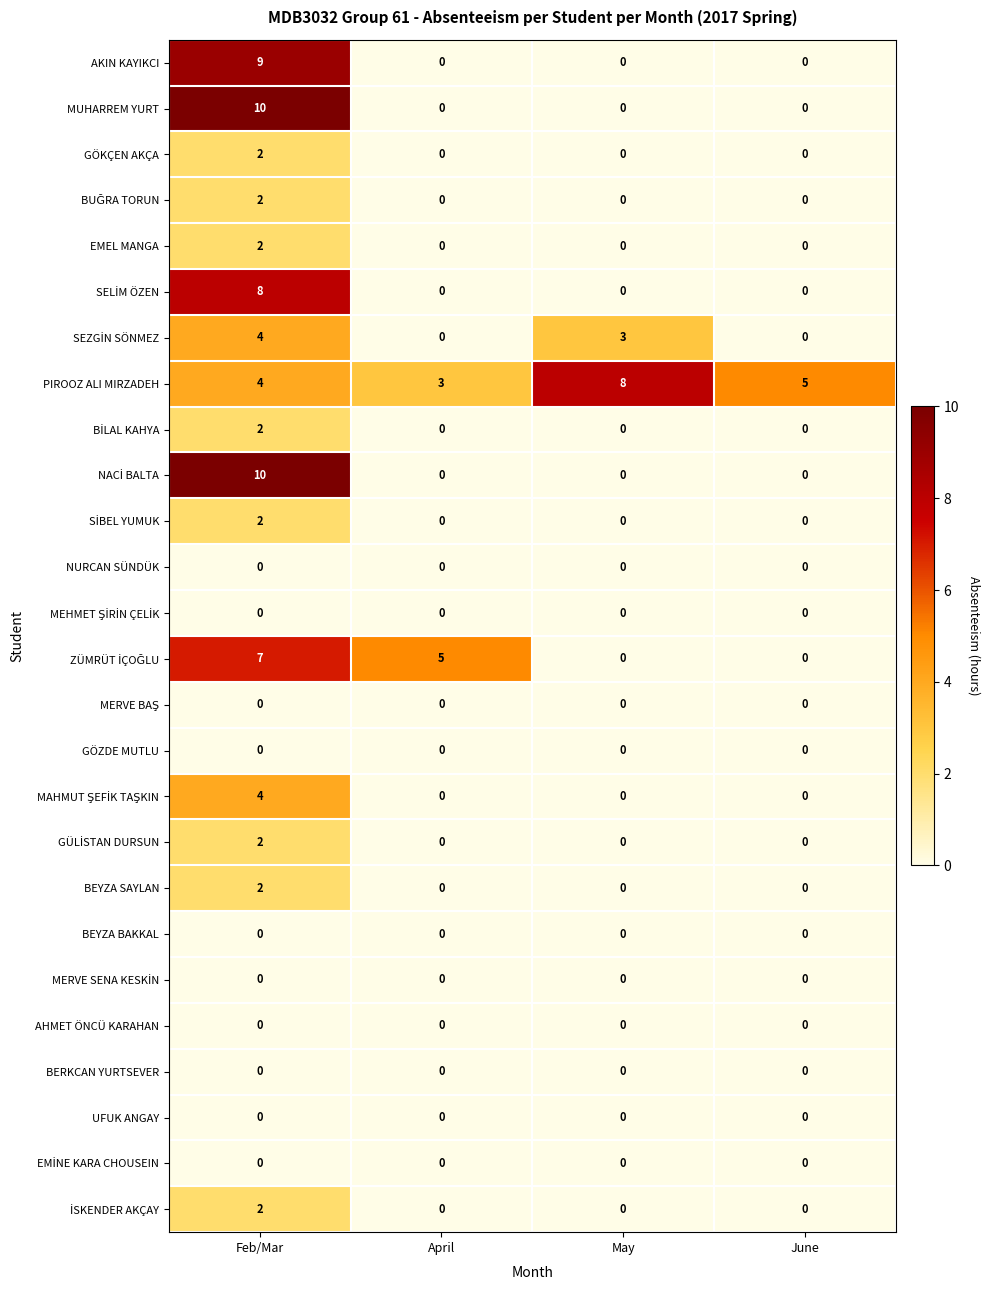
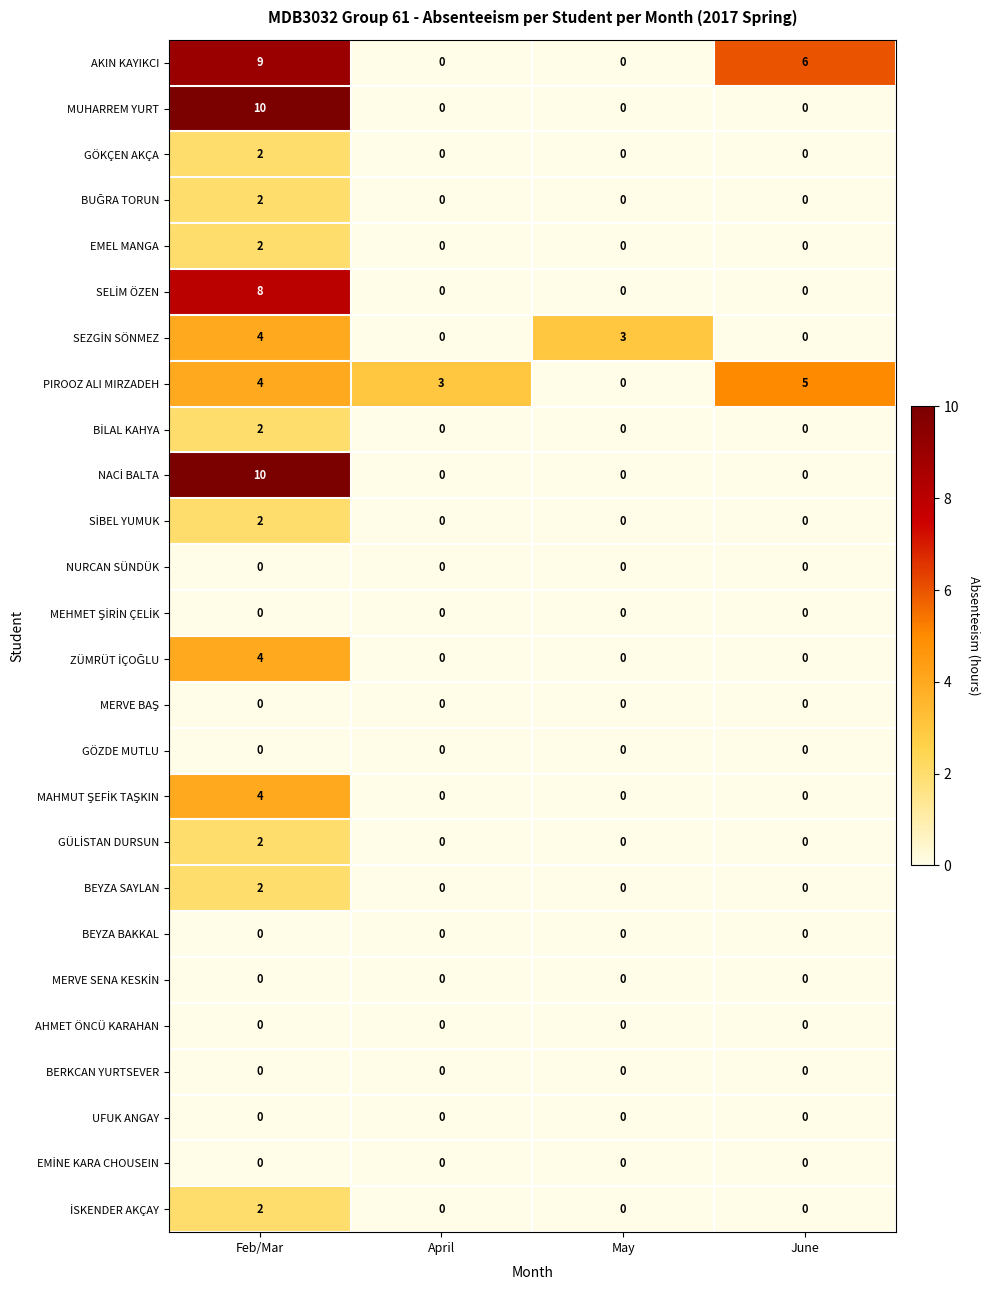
AKIN KAYIKCI, June: 0 -> 6
PIROOZ ALI MIRZADEH, May: 8 -> 0
ZÜMRÜT İÇOĞLU, Feb/Mar: 7 -> 4
ZÜMRÜT İÇOĞLU, April: 5 -> 0
